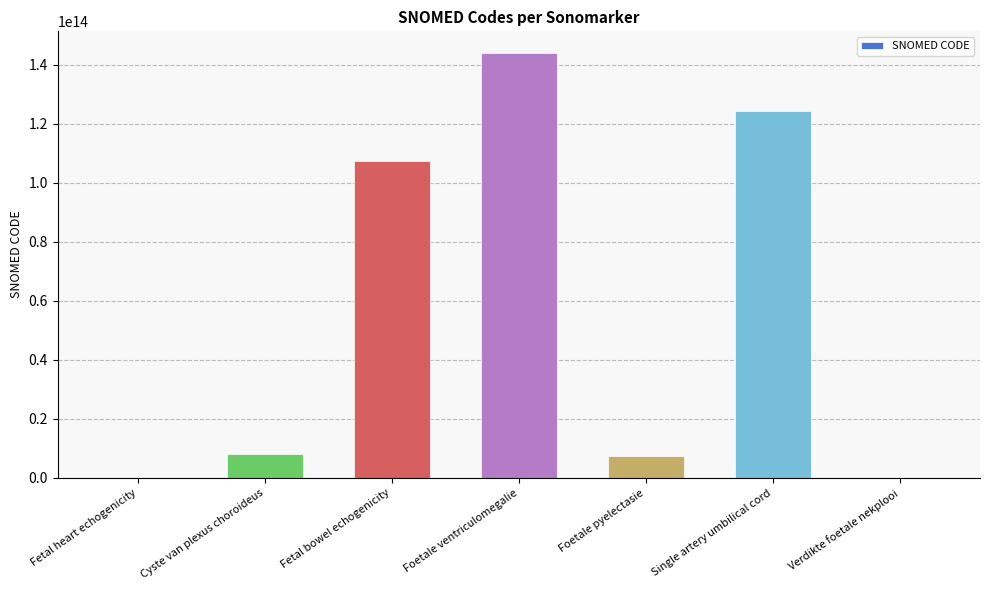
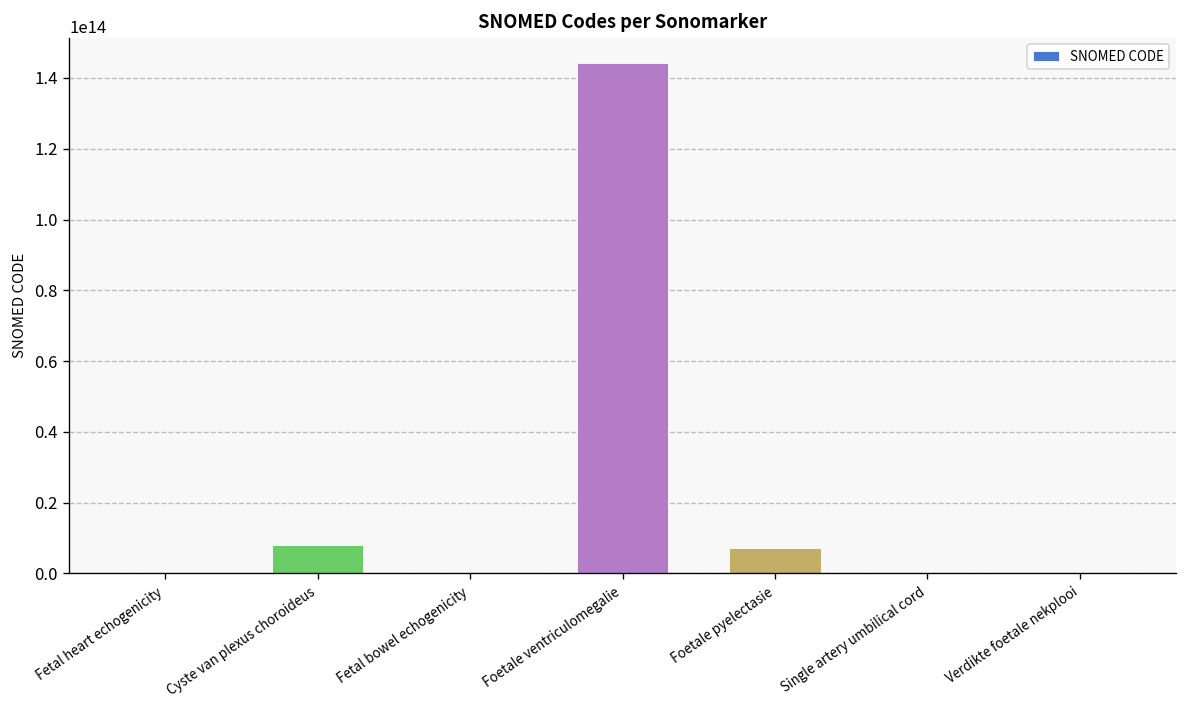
Fetal bowel echogenicity: 108000000000000 -> 0
Single artery umbilical cord: 125000000000000 -> 0
